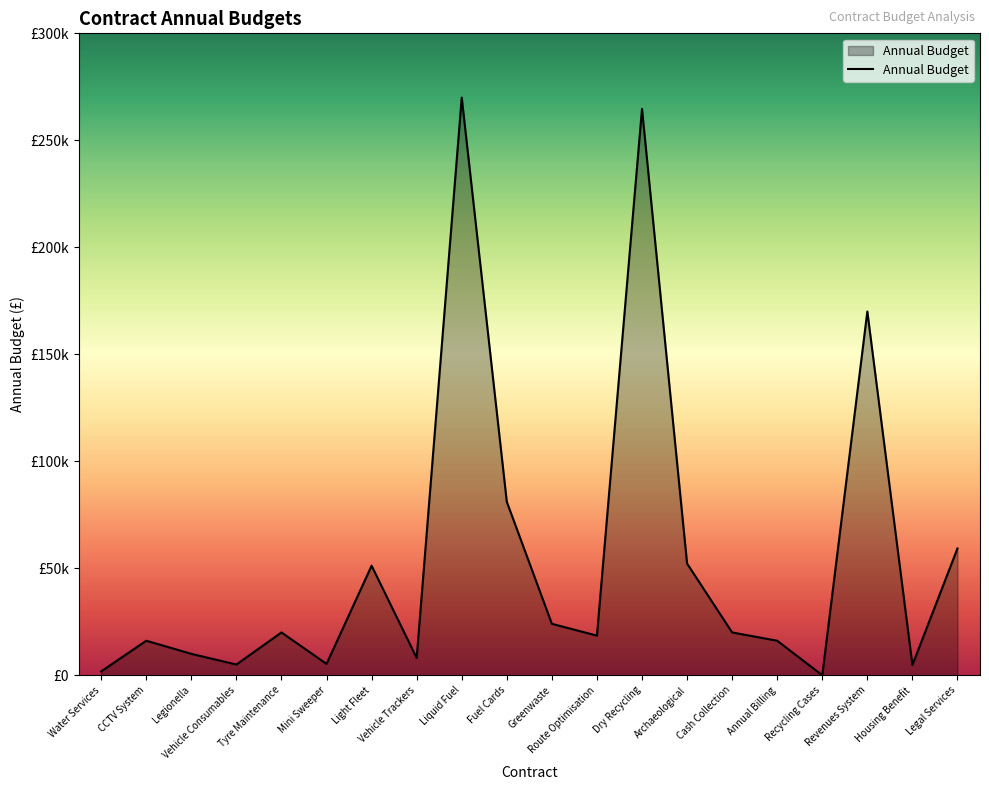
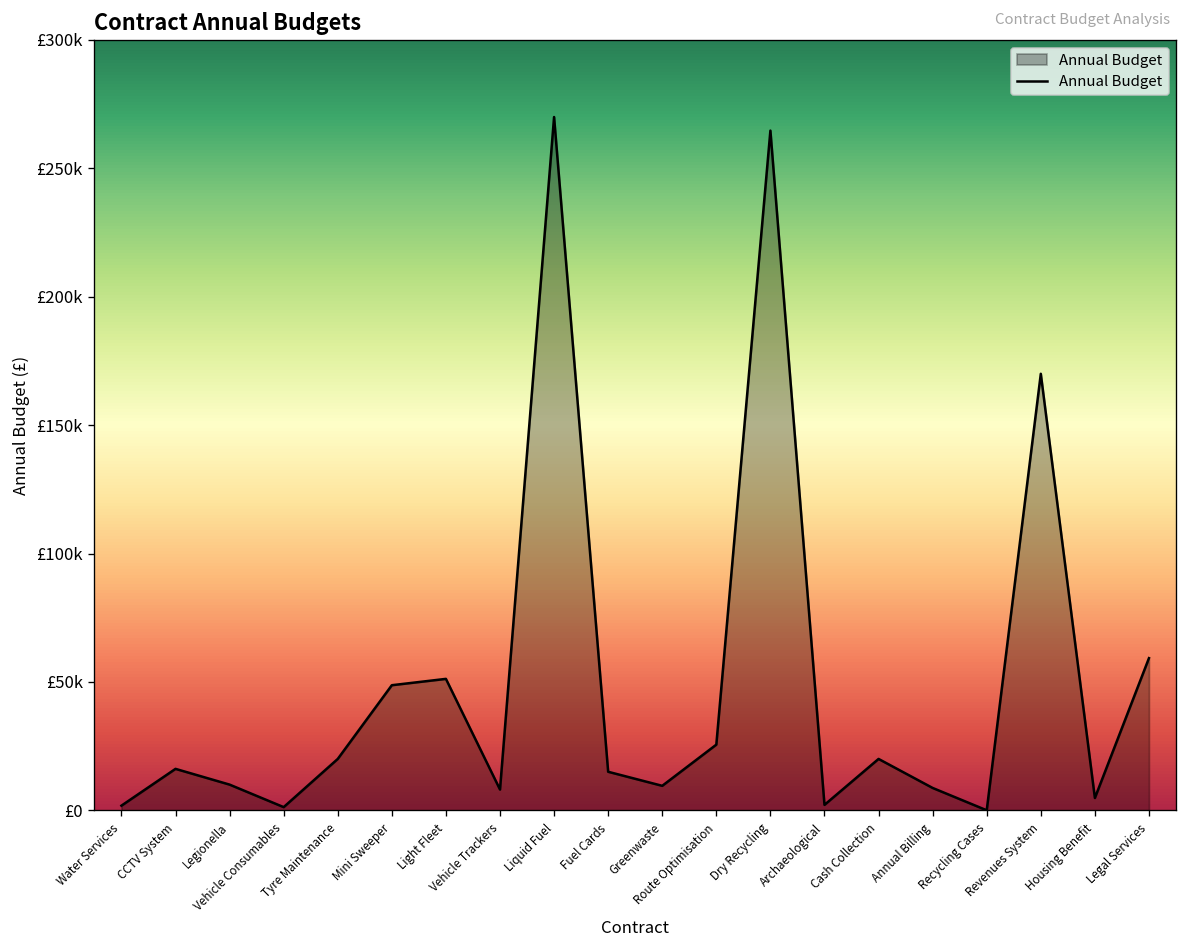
Vehicle Consumables: £5000 -> £1000
Mini Sweeper: £5000 -> £49000
Fuel Cards: £81000 -> £15000
Greenwaste: £24000 -> £10000
Route Optimisation: £19000 -> £26000
Archaeological: £52000 -> £2000
Annual Billing: £16000 -> £9000
